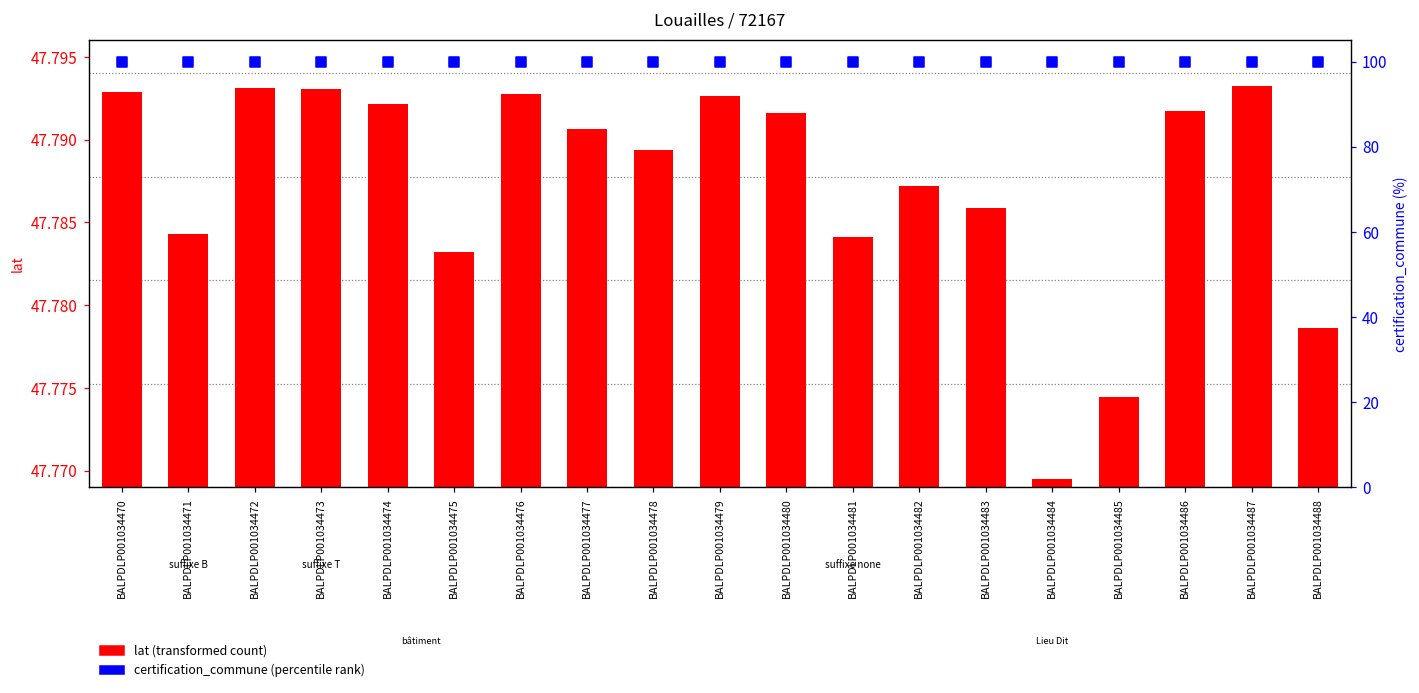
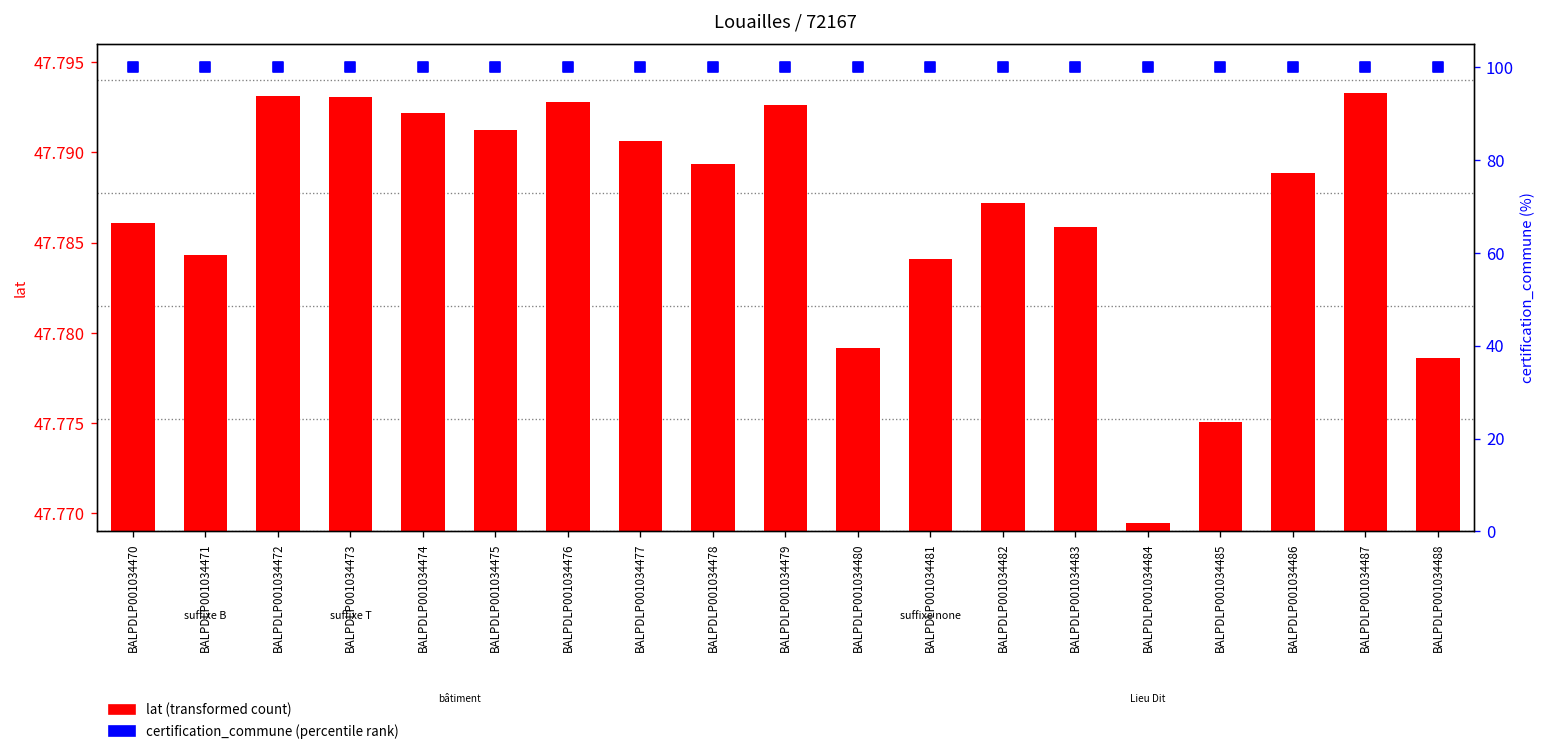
lat (transformed count), BALPDLP001034470: 47.7929 -> 47.7861
lat (transformed count), BALPDLP001034475: 47.7832 -> 47.7912
lat (transformed count), BALPDLP001034480: 47.7916 -> 47.7792
lat (transformed count), BALPDLP001034485: 47.7745 -> 47.7751
lat (transformed count), BALPDLP001034486: 47.7917 -> 47.7889
